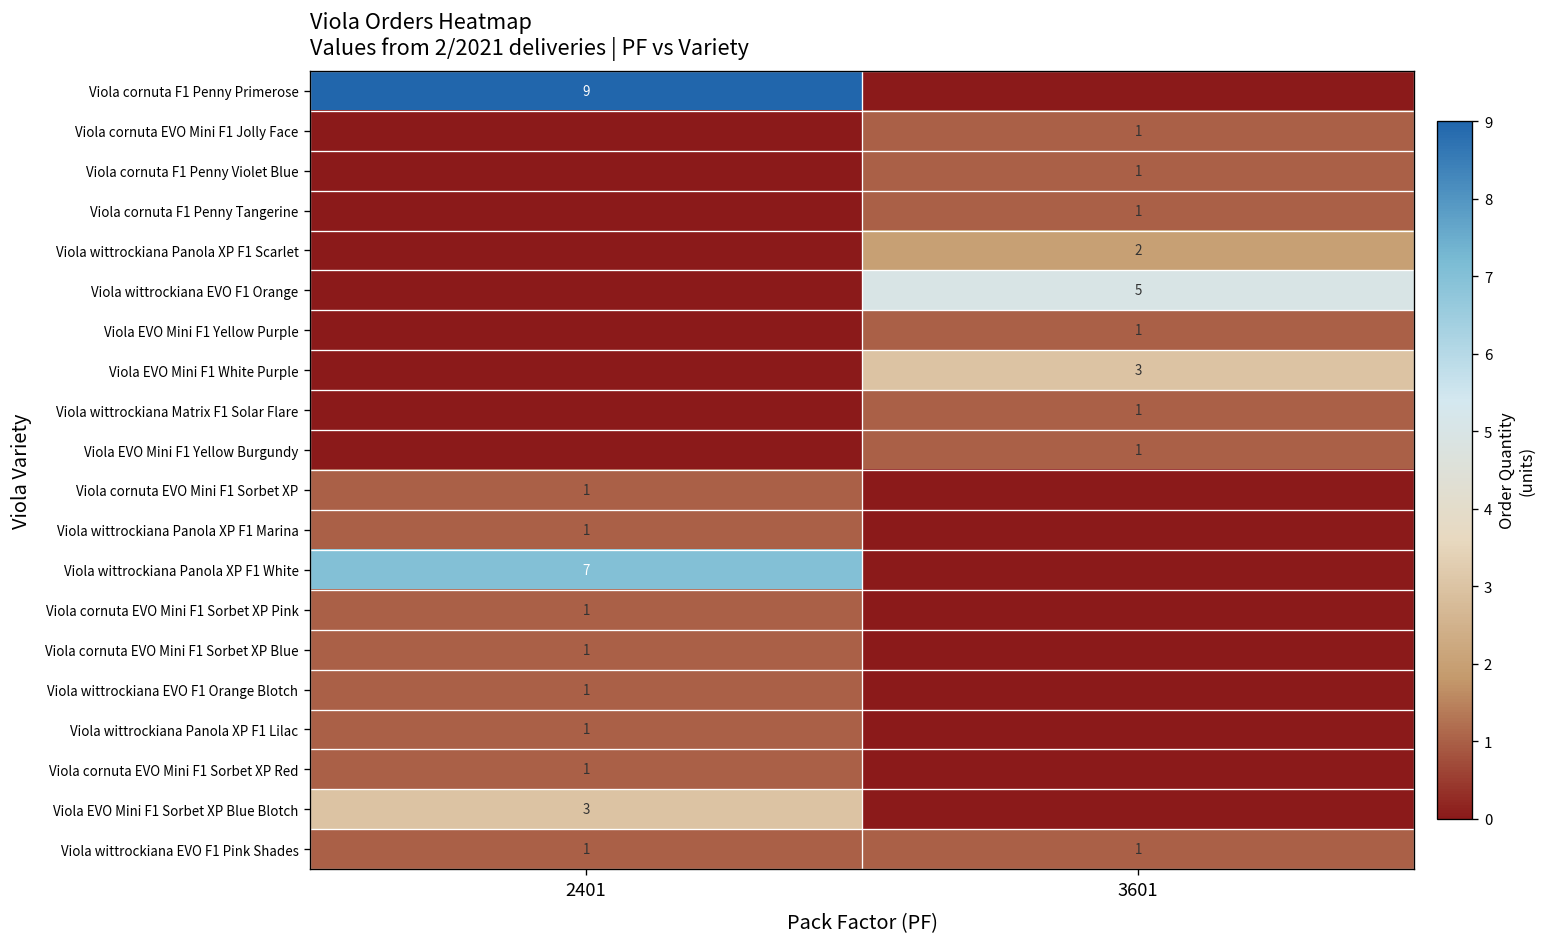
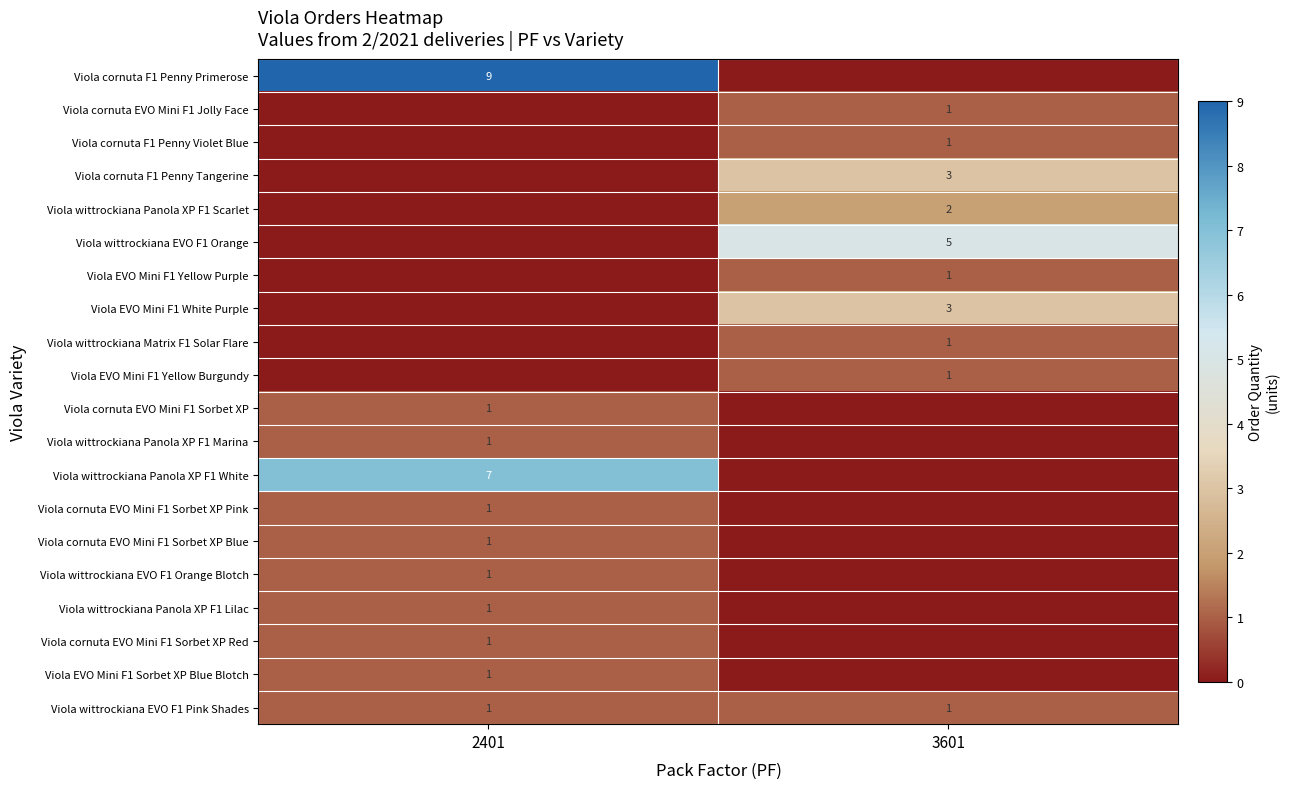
Viola cornuta F1 Penny Tangerine, 3601: 1 -> 3
Viola EVO Mini F1 Sorbet XP Blue Blotch, 2401: 3 -> 1
